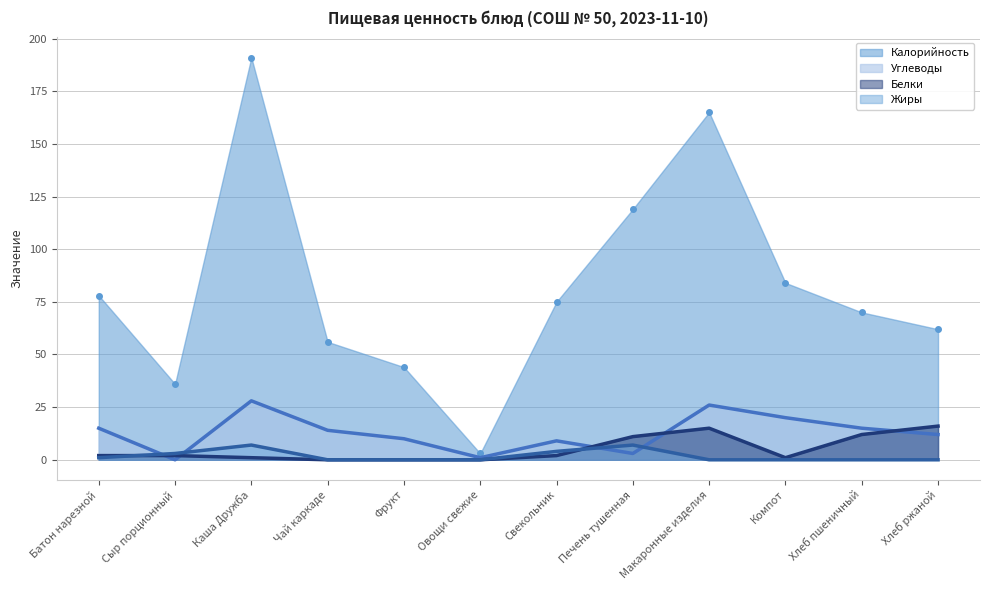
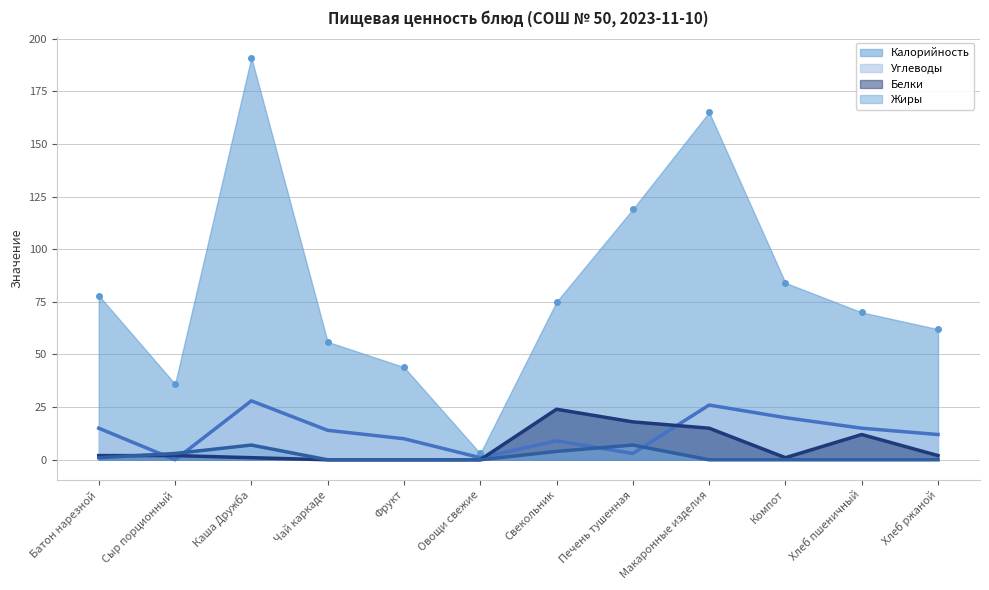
Белки, Свекольник: 2 -> 24
Белки, Печень тушенная: 11 -> 18
Белки, Хлеб ржаной: 16 -> 2
